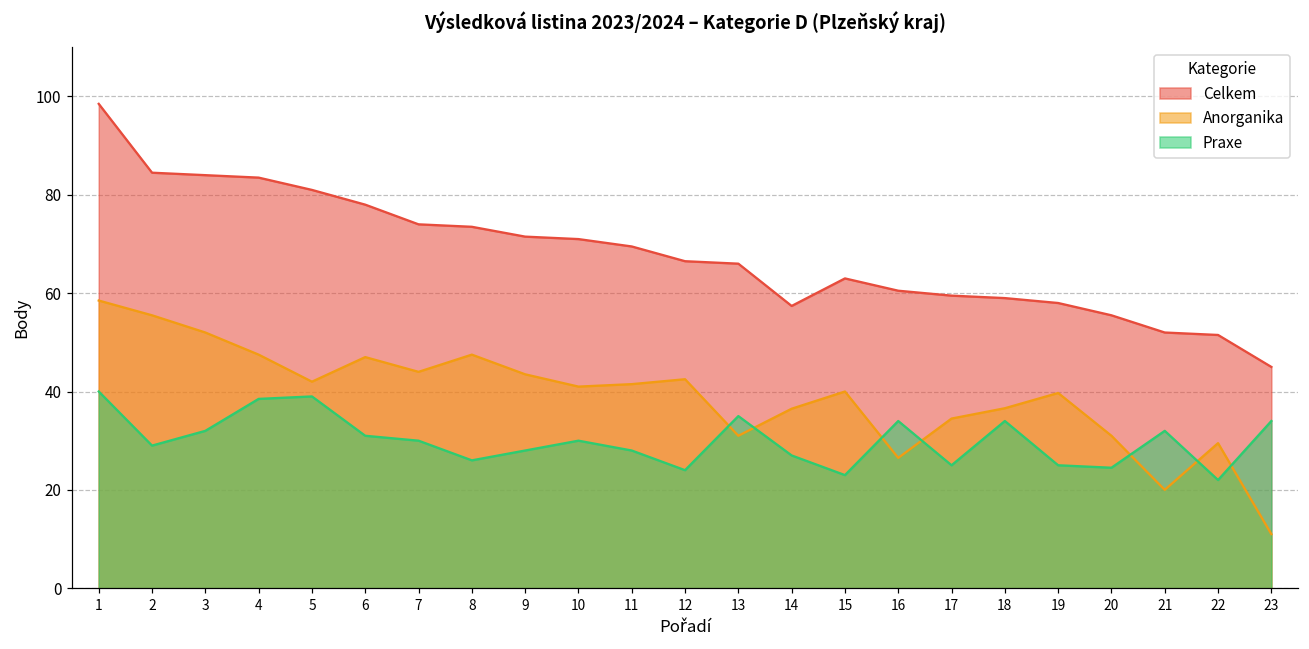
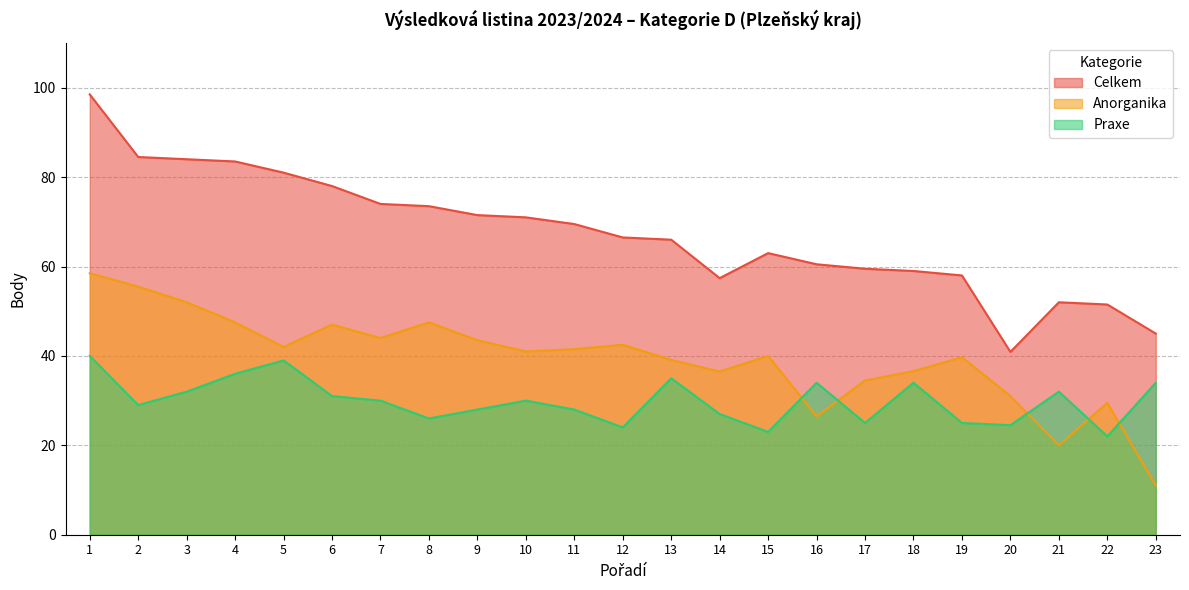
Praxe, 4: 39 -> 36
Anorganika, 13: 31 -> 39
Celkem, 20: 56 -> 41
